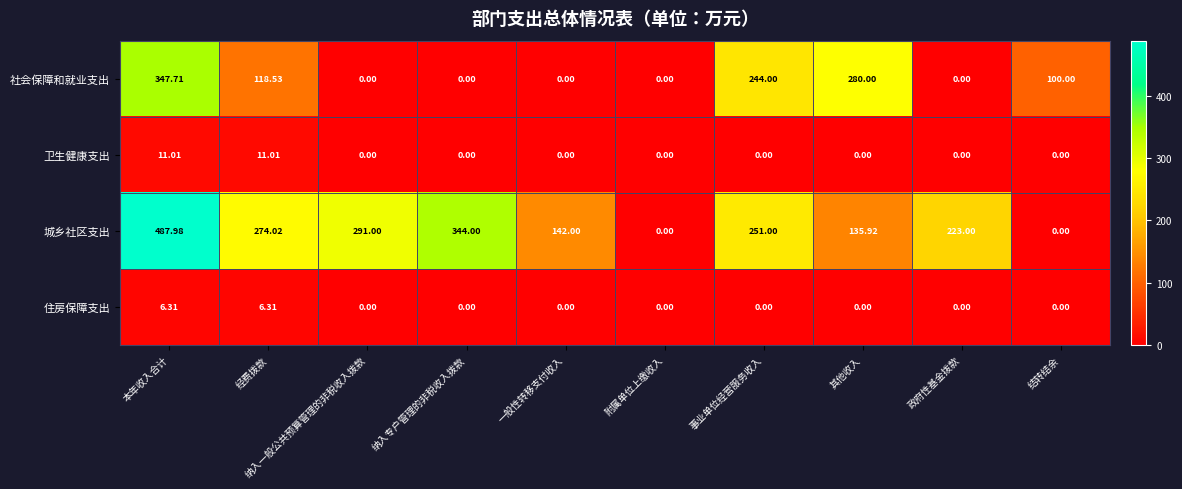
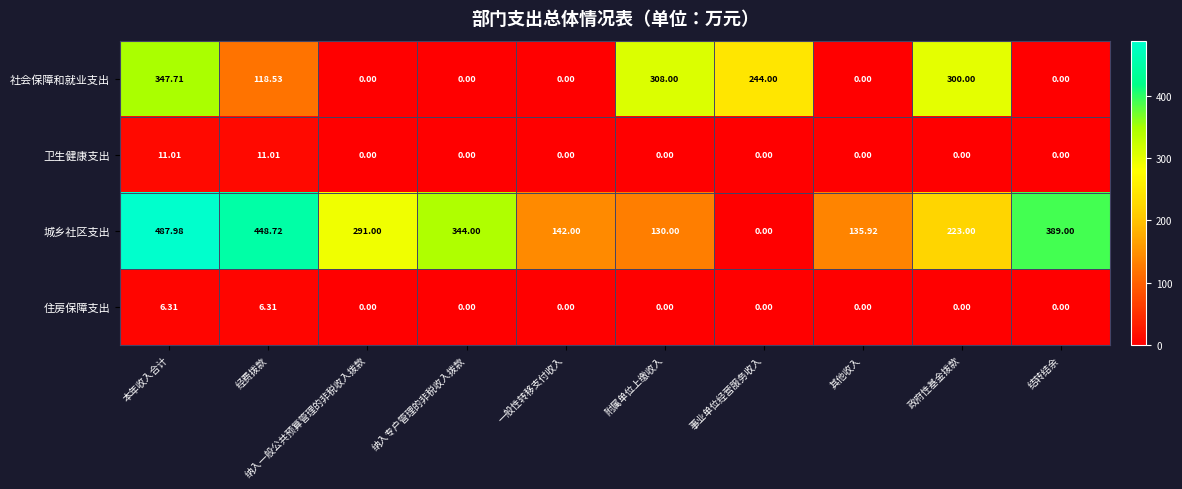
社会保障和就业支出, 附属单位上缴收入: 0.00 -> 308.00
社会保障和就业支出, 其他收入: 280.00 -> 0.00
社会保障和就业支出, 政府性基金拨款: 0.00 -> 300.00
社会保障和就业支出, 结转结余: 100.00 -> 0.00
城乡社区支出, 经费拨款: 274.02 -> 448.72
城乡社区支出, 附属单位上缴收入: 0.00 -> 130.00
城乡社区支出, 事业单位经营服务收入: 251.00 -> 0.00
城乡社区支出, 结转结余: 0.00 -> 389.00
